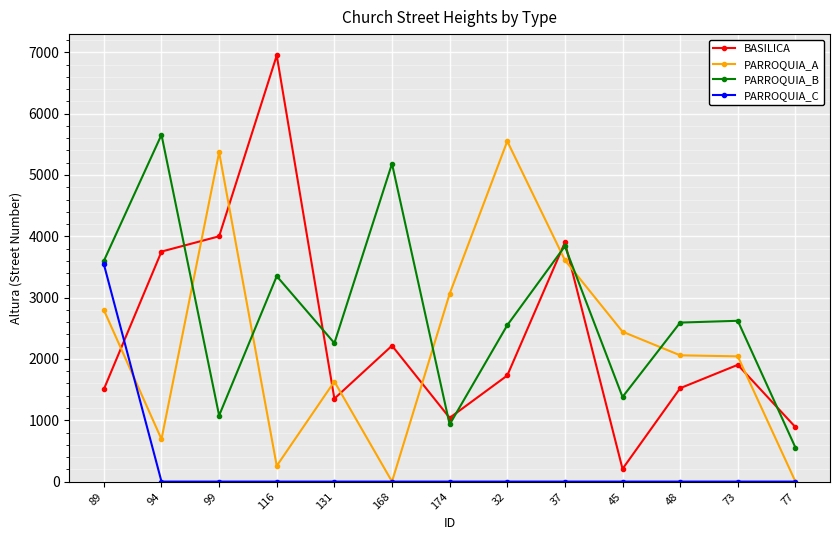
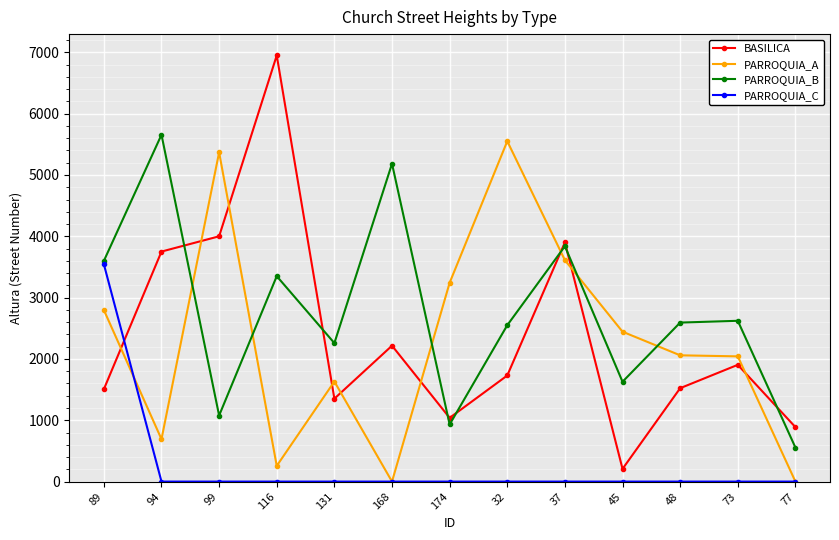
PARROQUIA_A, 174: 3100 -> 3200
PARROQUIA_B, 45: 1400 -> 1600
